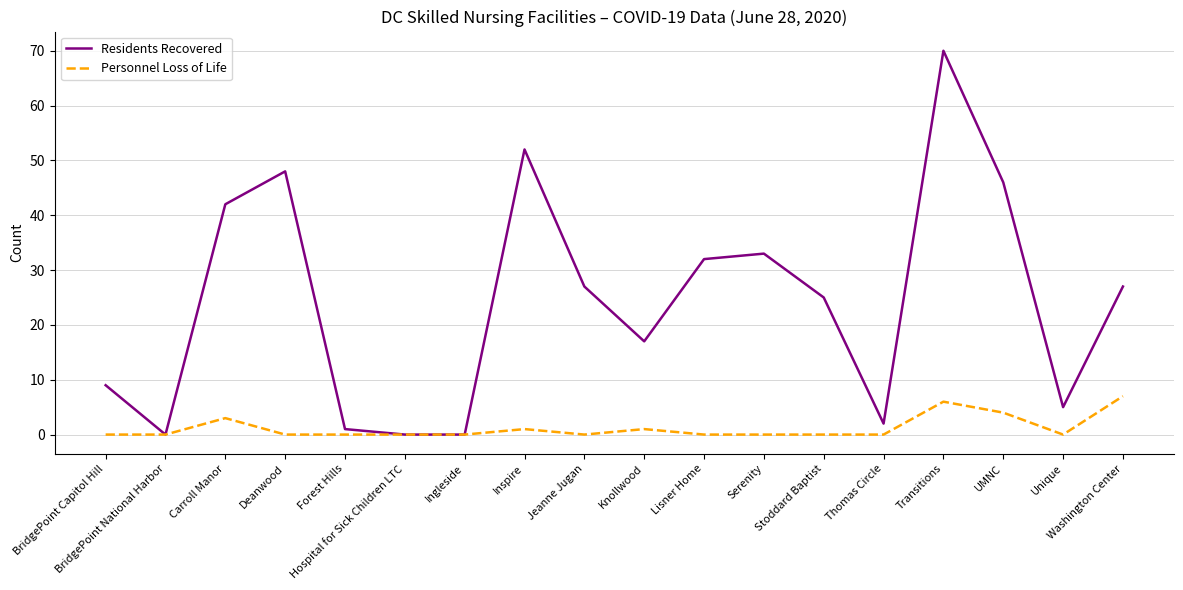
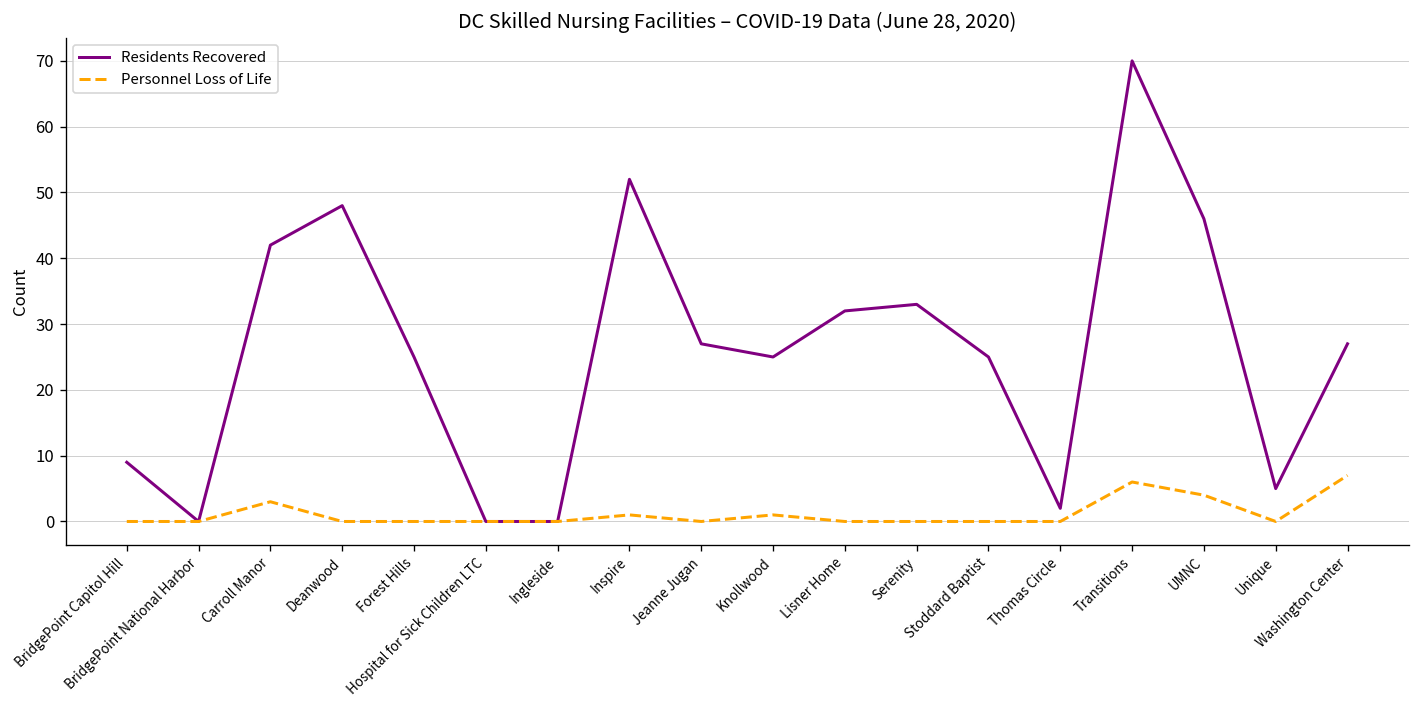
Residents Recovered, Forest Hills: 1 -> 25
Residents Recovered, Knollwood: 17 -> 25
